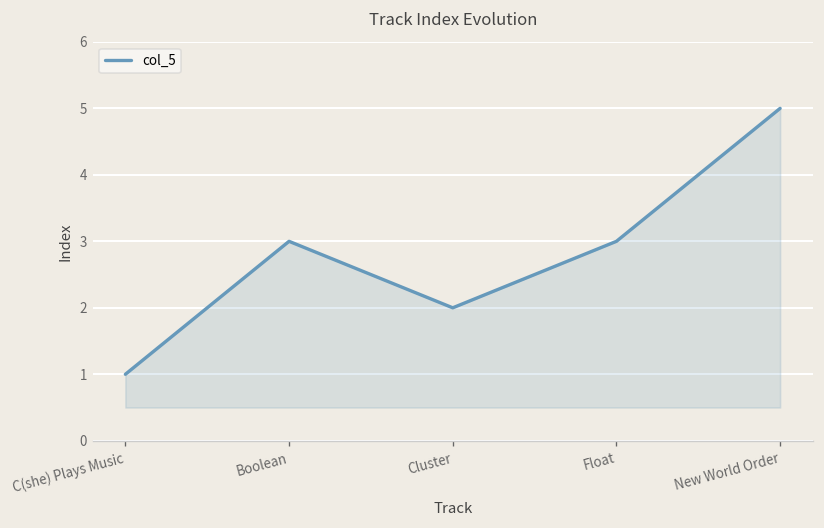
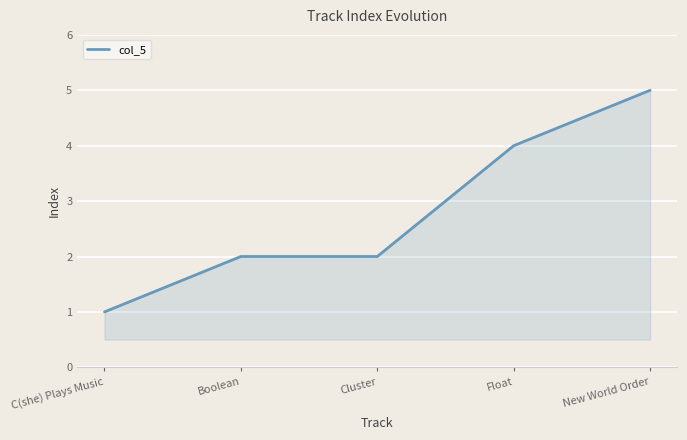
Boolean: 3 -> 2
Float: 3 -> 4
